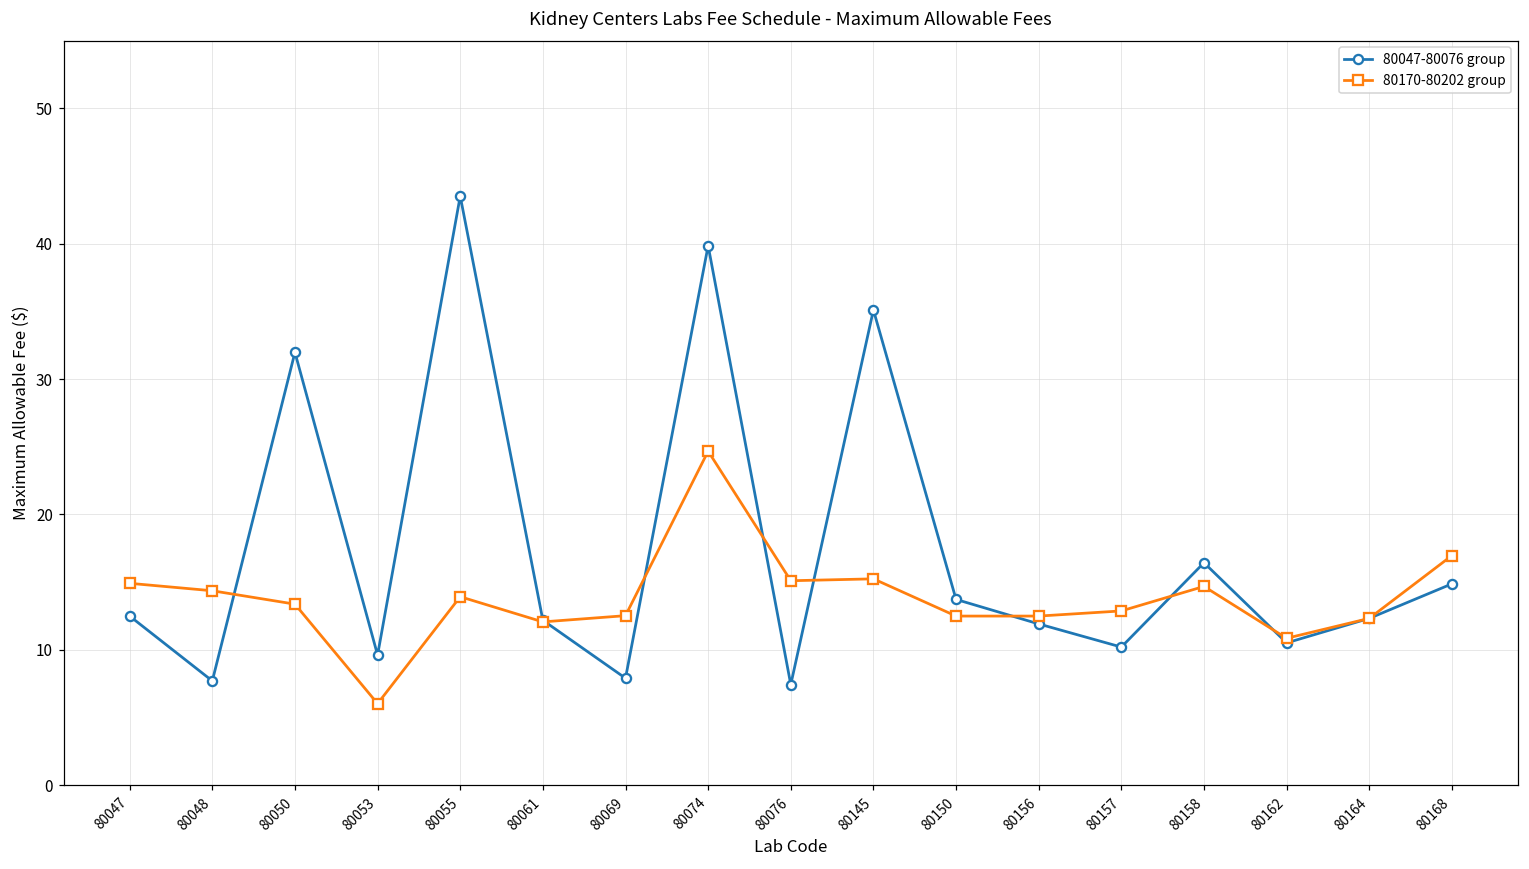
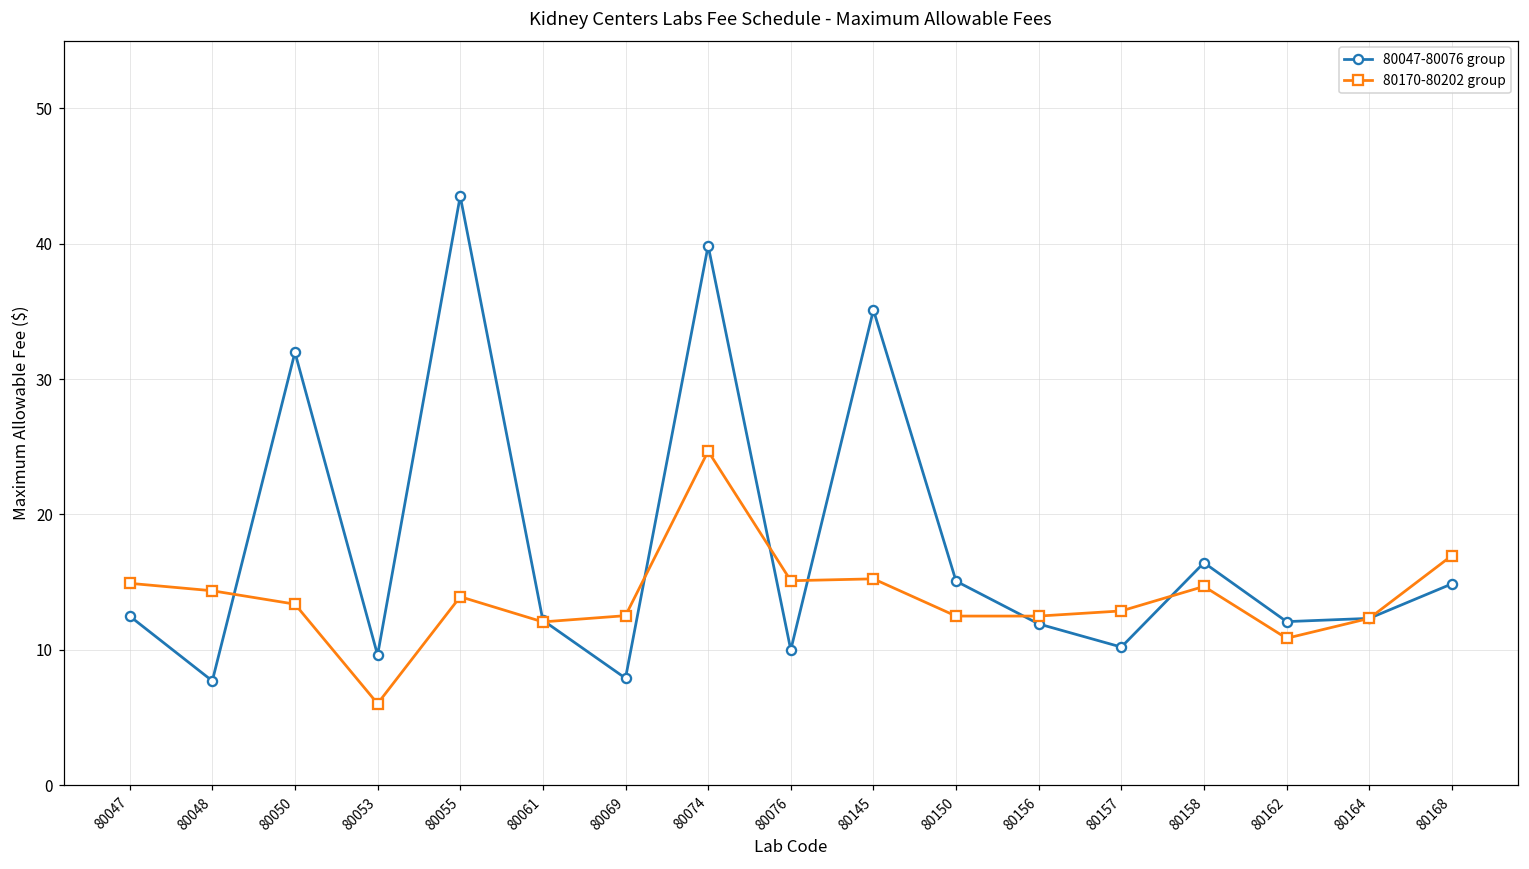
80047-80076 group, 80076: 7.4 -> 10.0
80047-80076 group, 80150: 13.7 -> 15.1
80047-80076 group, 80162: 10.5 -> 12.1
